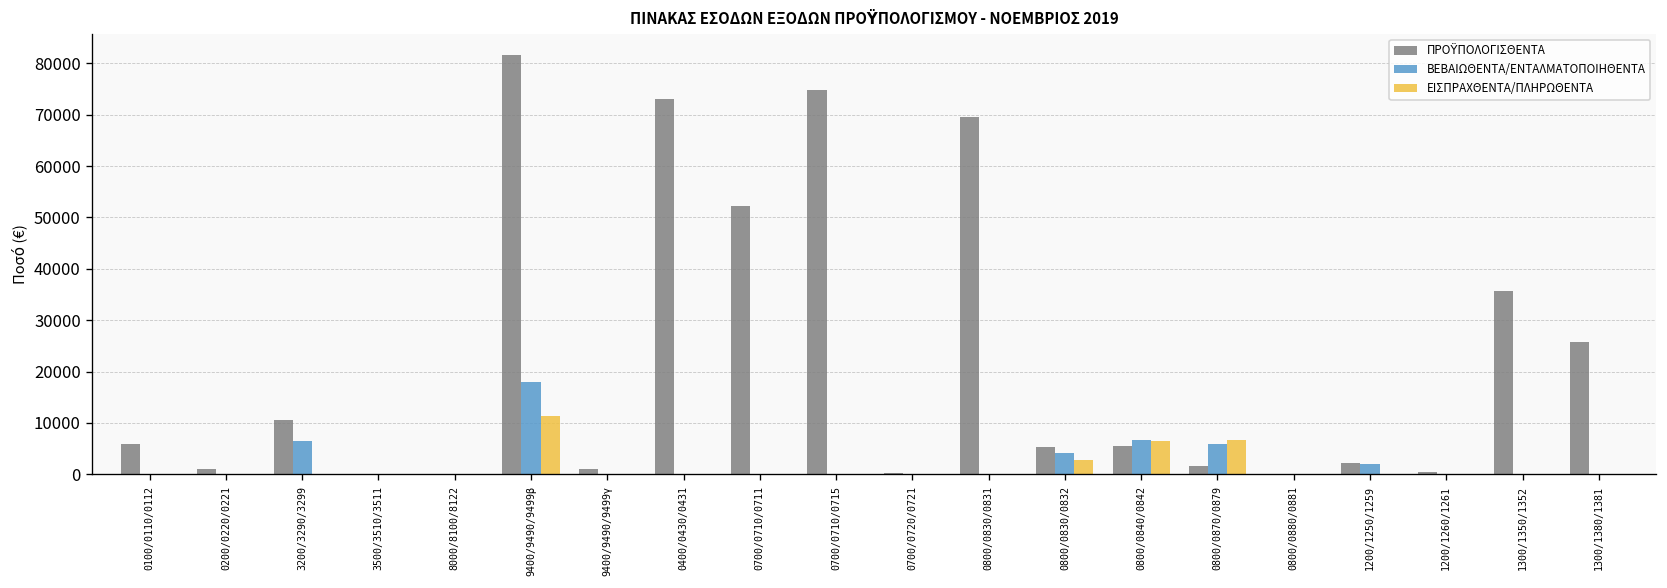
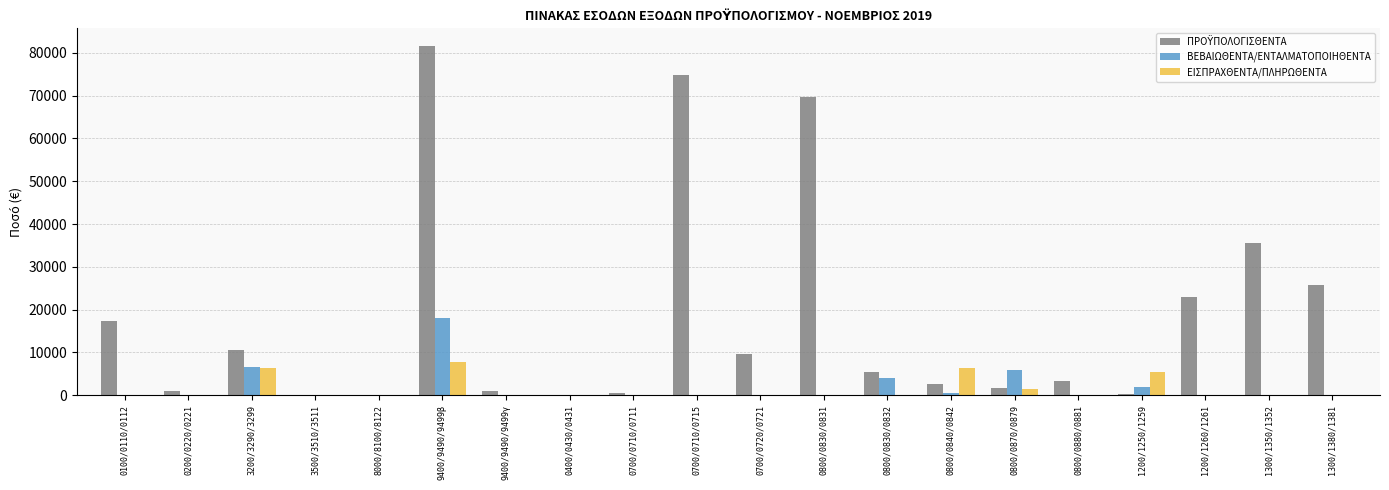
ΠΡΟΫΠΟΛΟΓΙΣΘΕΝΤΑ, 0100/0110/0112: 6000 -> 17000
ΕΙΣΠΡΑΧΘΕΝΤΑ/ΠΛΗΡΩΘΕΝΤΑ, 3200/3290/3299: 0 -> 6000
ΕΙΣΠΡΑΧΘΕΝΤΑ/ΠΛΗΡΩΘΕΝΤΑ, 9400/9490/9499β: 11000 -> 8000
ΠΡΟΫΠΟΛΟΓΙΣΘΕΝΤΑ, 0400/0430/0431: 73000 -> 0
ΠΡΟΫΠΟΛΟΓΙΣΘΕΝΤΑ, 0700/0710/0711: 52000 -> 1000
ΠΡΟΫΠΟΛΟΓΙΣΘΕΝΤΑ, 0700/0720/0721: 0 -> 10000
ΕΙΣΠΡΑΧΘΕΝΤΑ/ΠΛΗΡΩΘΕΝΤΑ, 0800/0830/0832: 3000 -> 0
ΠΡΟΫΠΟΛΟΓΙΣΘΕΝΤΑ, 0800/0840/0842: 6000 -> 3000
ΒΕΒΑΙΩΘΕΝΤΑ/ΕΝΤΑΛΜΑΤΟΠΟΙΗΘΕΝΤΑ, 0800/0840/0842: 7000 -> 0
ΕΙΣΠΡΑΧΘΕΝΤΑ/ΠΛΗΡΩΘΕΝΤΑ, 0800/0870/0879: 7000 -> 1000
ΠΡΟΫΠΟΛΟΓΙΣΘΕΝΤΑ, 0800/0880/0881: 0 -> 3000
ΠΡΟΫΠΟΛΟΓΙΣΘΕΝΤΑ, 1200/1250/1259: 2000 -> 0
ΕΙΣΠΡΑΧΘΕΝΤΑ/ΠΛΗΡΩΘΕΝΤΑ, 1200/1250/1259: 0 -> 5000
ΠΡΟΫΠΟΛΟΓΙΣΘΕΝΤΑ, 1200/1260/1261: 1000 -> 23000
